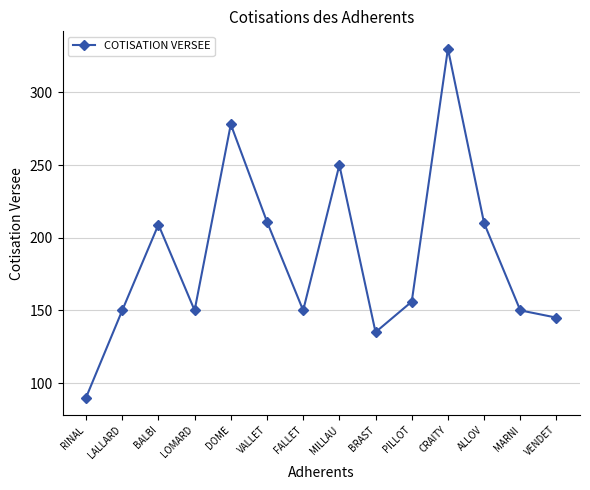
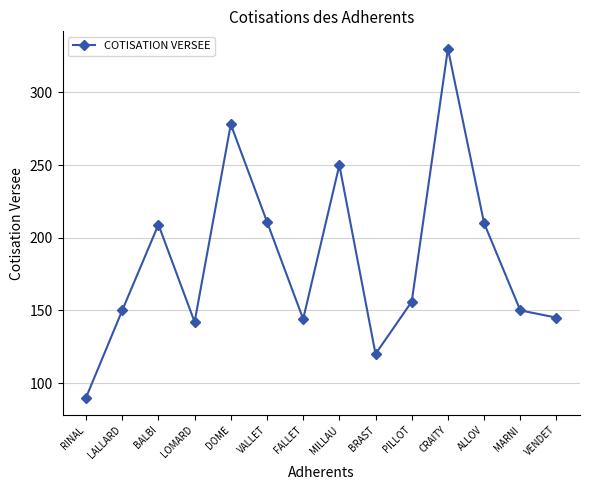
LOMARD: 150 -> 142
FALLET: 150 -> 144
BRAST: 135 -> 120
